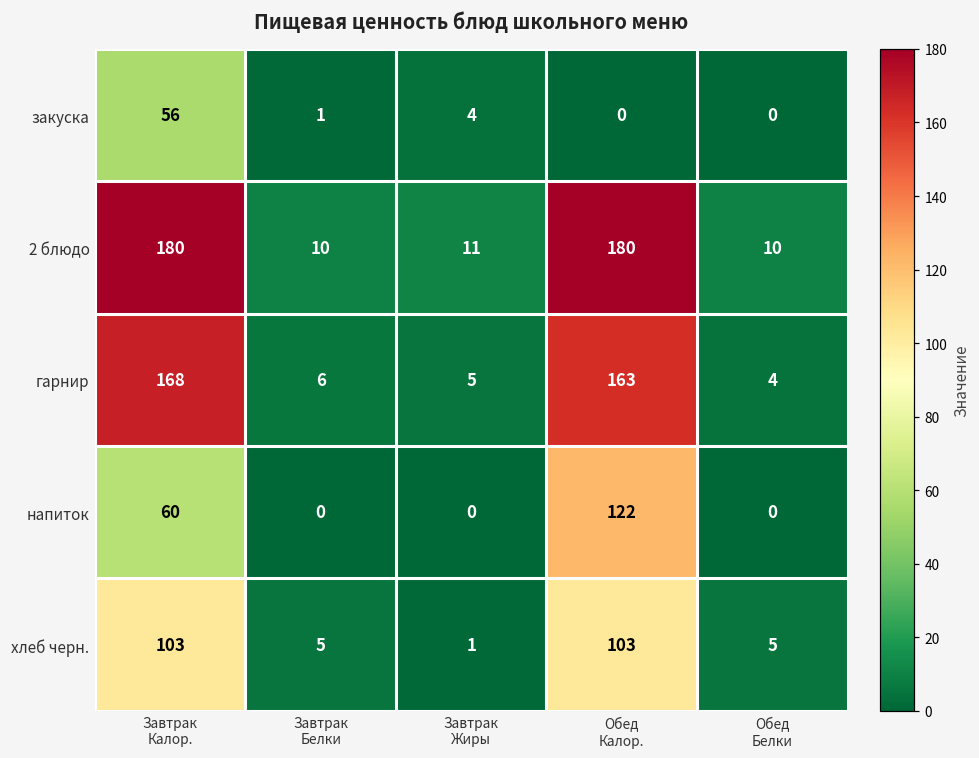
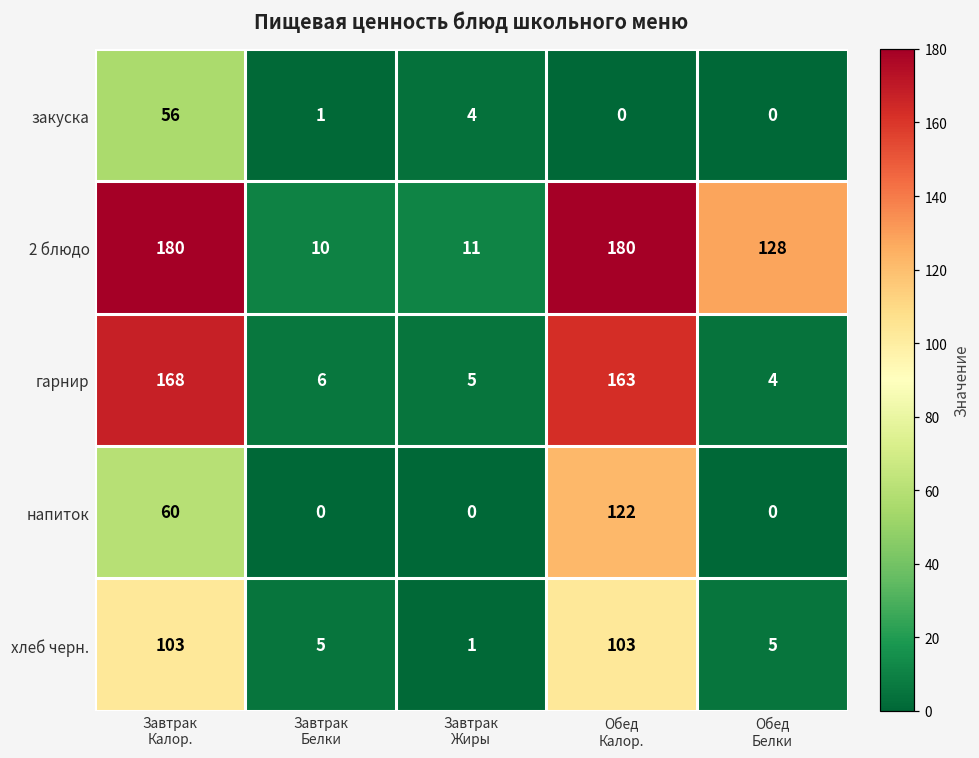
2 блюдо, Обед Белки: 10 -> 128
